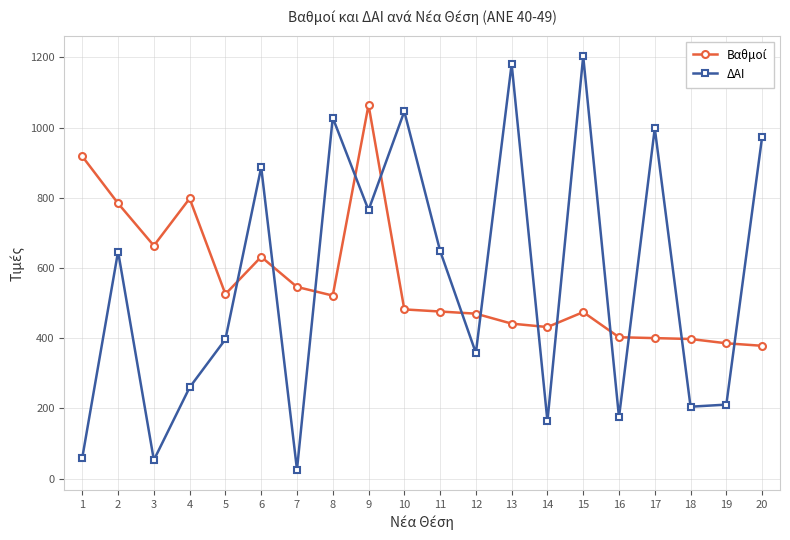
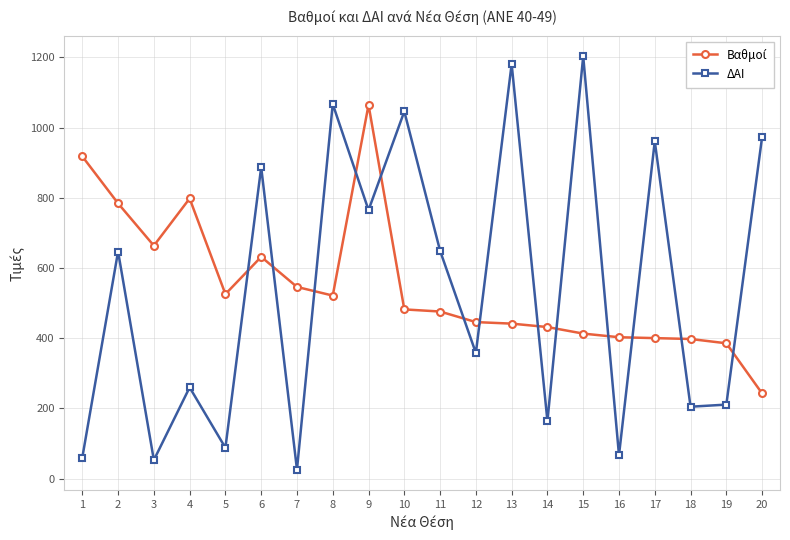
ΔΑΙ, 5: 400 -> 90
ΔΑΙ, 8: 1030 -> 1070
Βαθμοί, 12: 470 -> 450
Βαθμοί, 15: 470 -> 410
ΔΑΙ, 16: 180 -> 70
ΔΑΙ, 17: 1000 -> 960
Βαθμοί, 20: 380 -> 240
